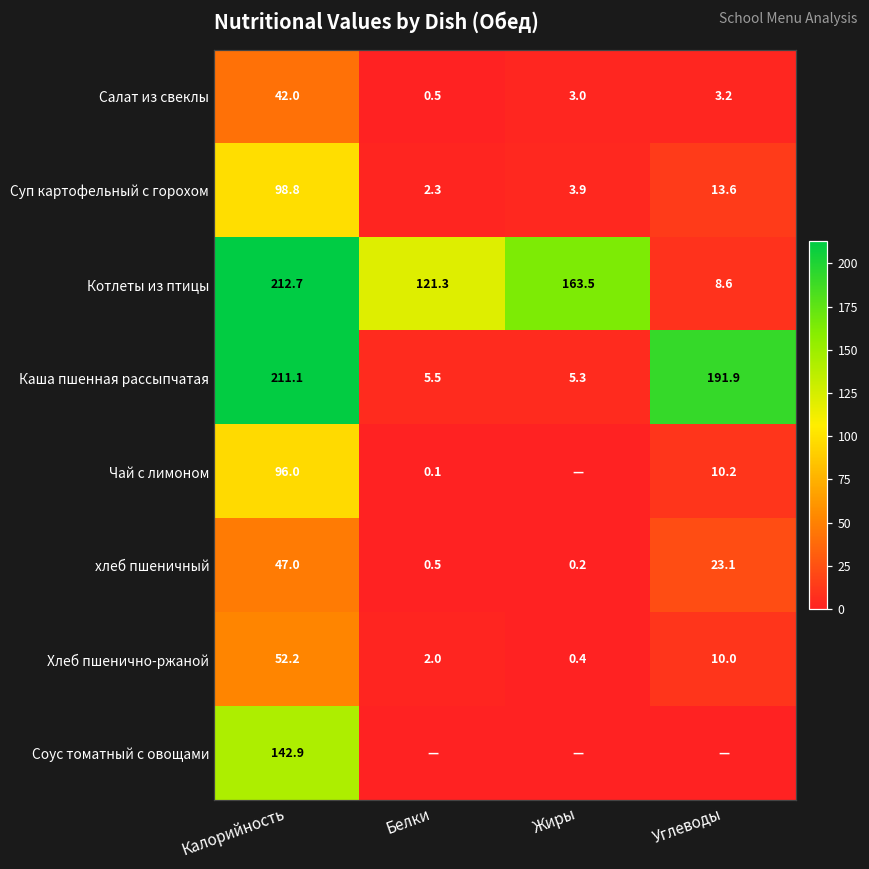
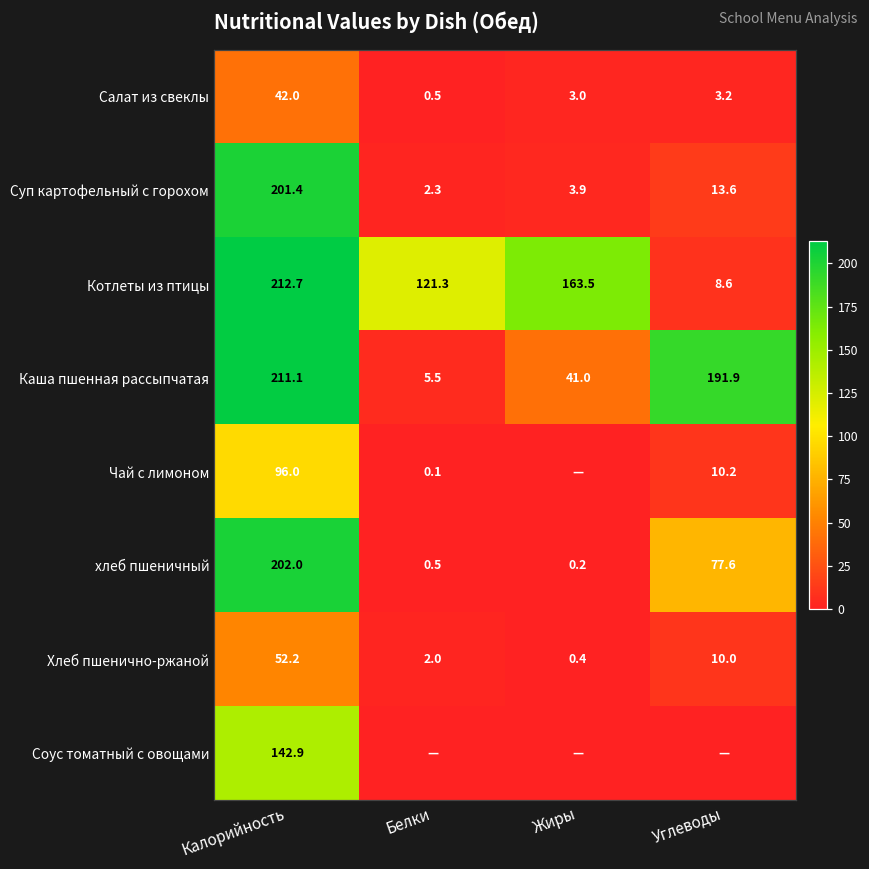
Суп картофельный с горохом, Калорийность: 98.8 -> 201.4
Каша пшенная рассыпчатая, Жиры: 5.3 -> 41.0
хлеб пшеничный, Калорийность: 47.0 -> 202.0
хлеб пшеничный, Углеводы: 23.1 -> 77.6
